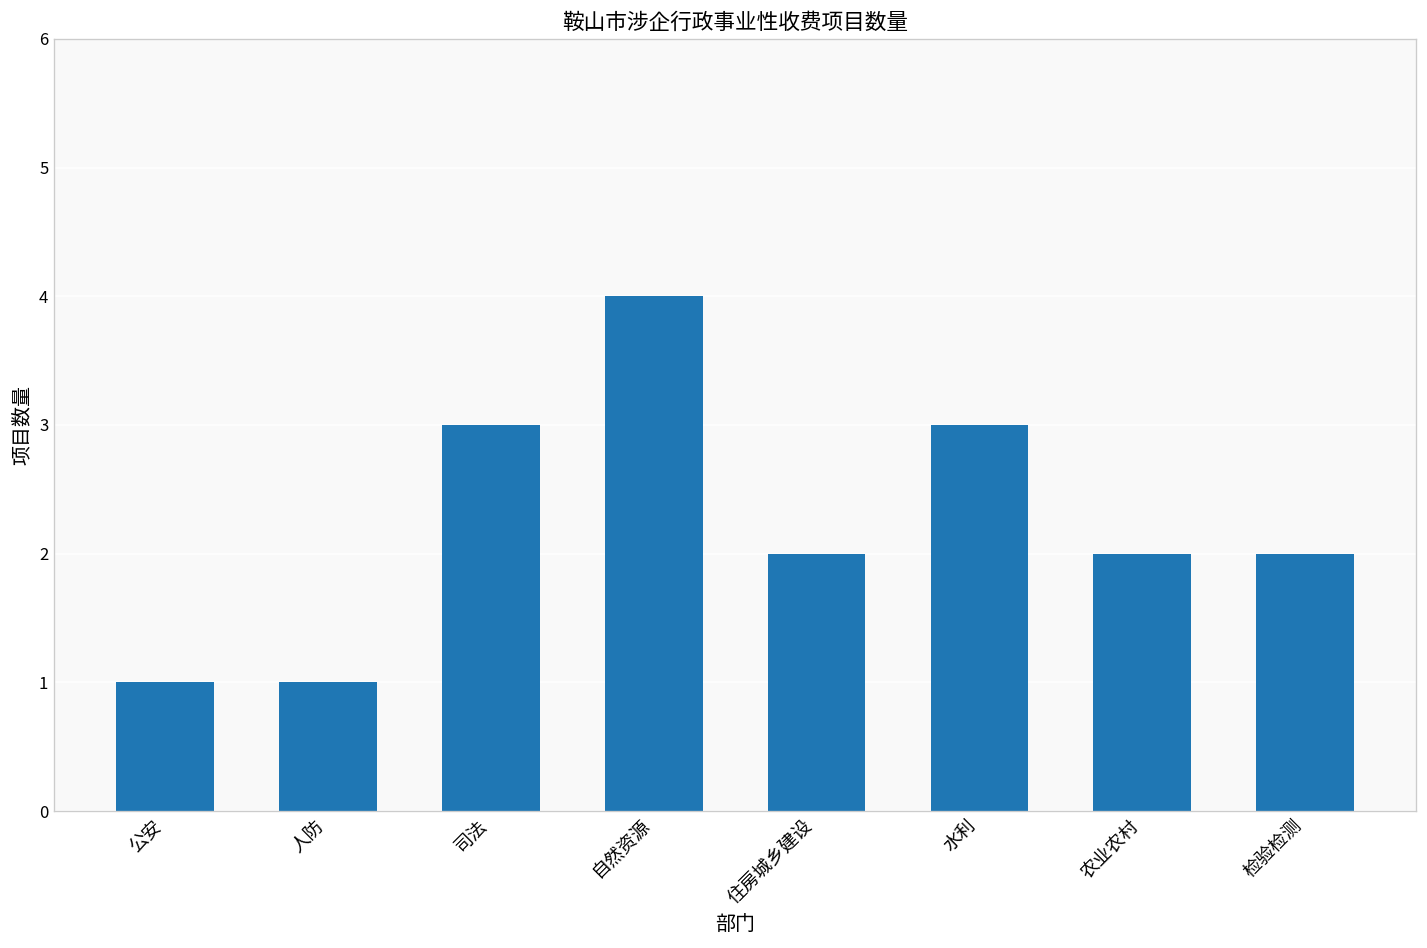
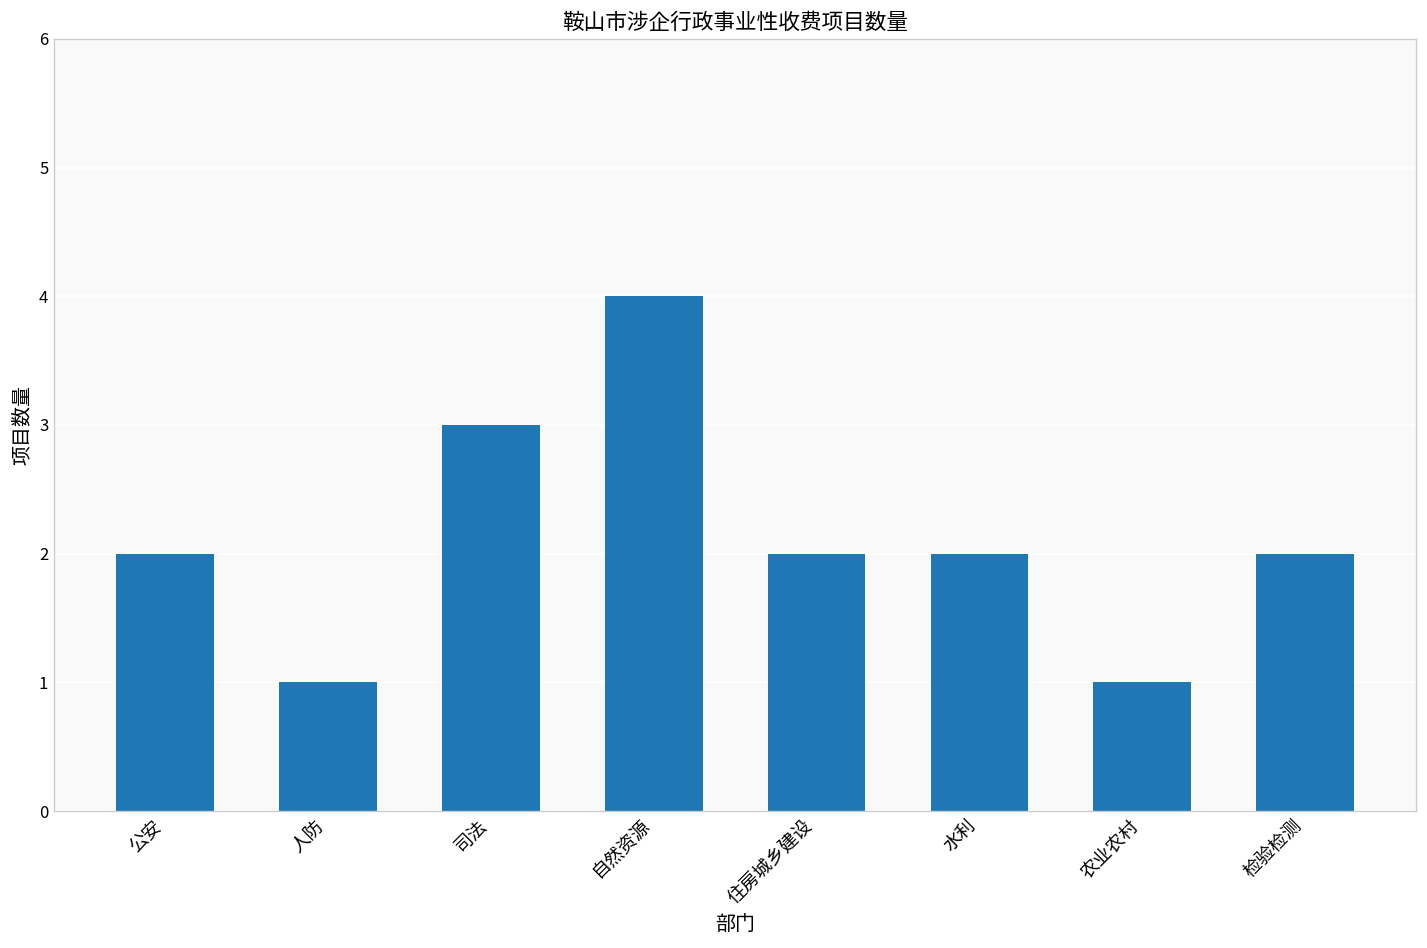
公安: 1 -> 2
水利: 3 -> 2
农业农村: 2 -> 1
